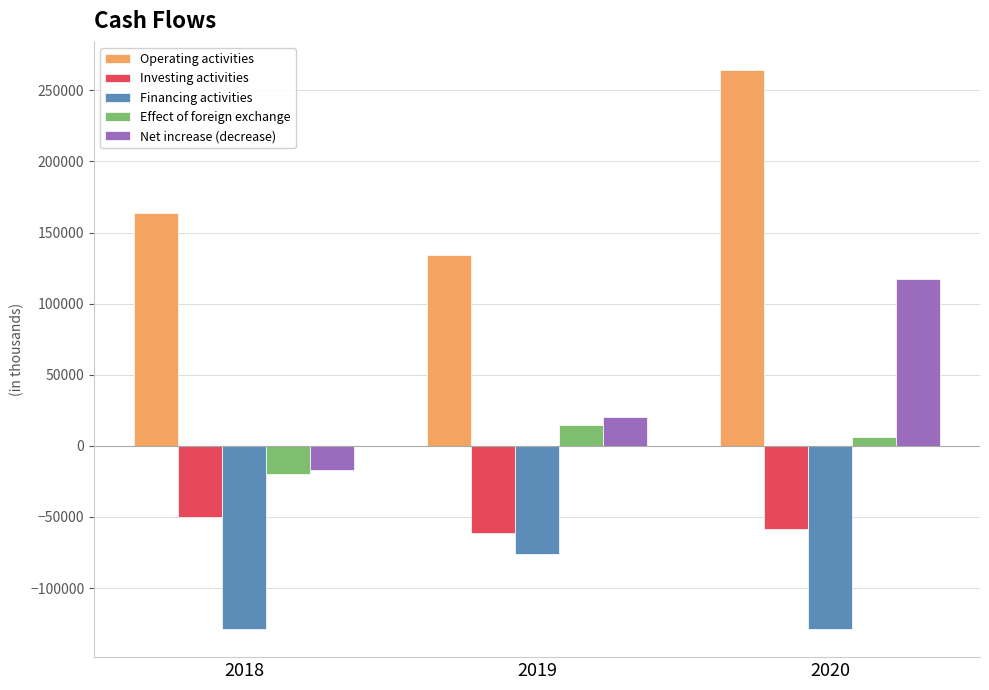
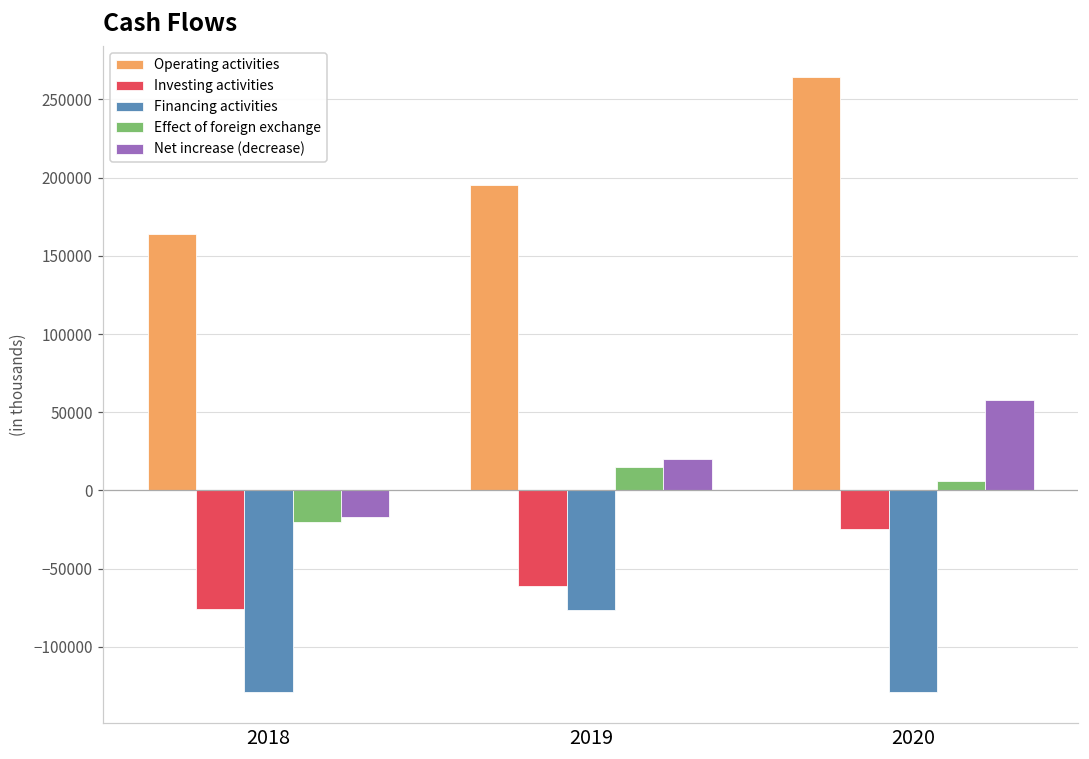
Investing activities, 2018: -50000 -> -76000
Operating activities, 2019: 134000 -> 195000
Investing activities, 2020: -59000 -> -25000
Net increase (decrease), 2020: 117000 -> 58000
